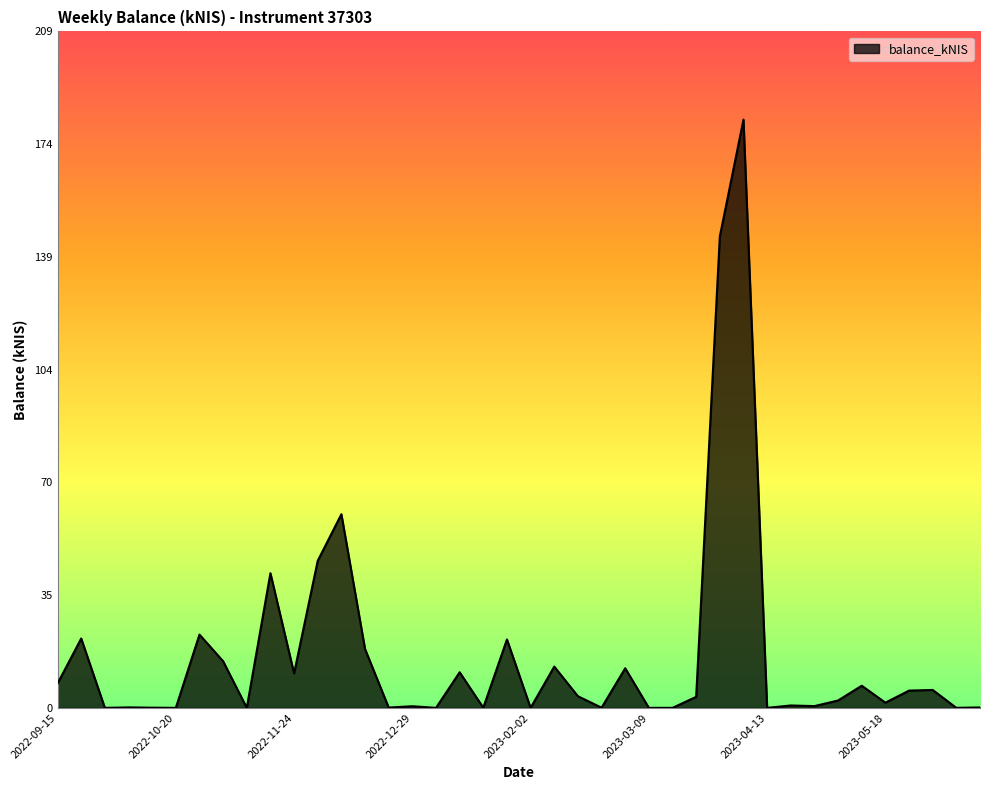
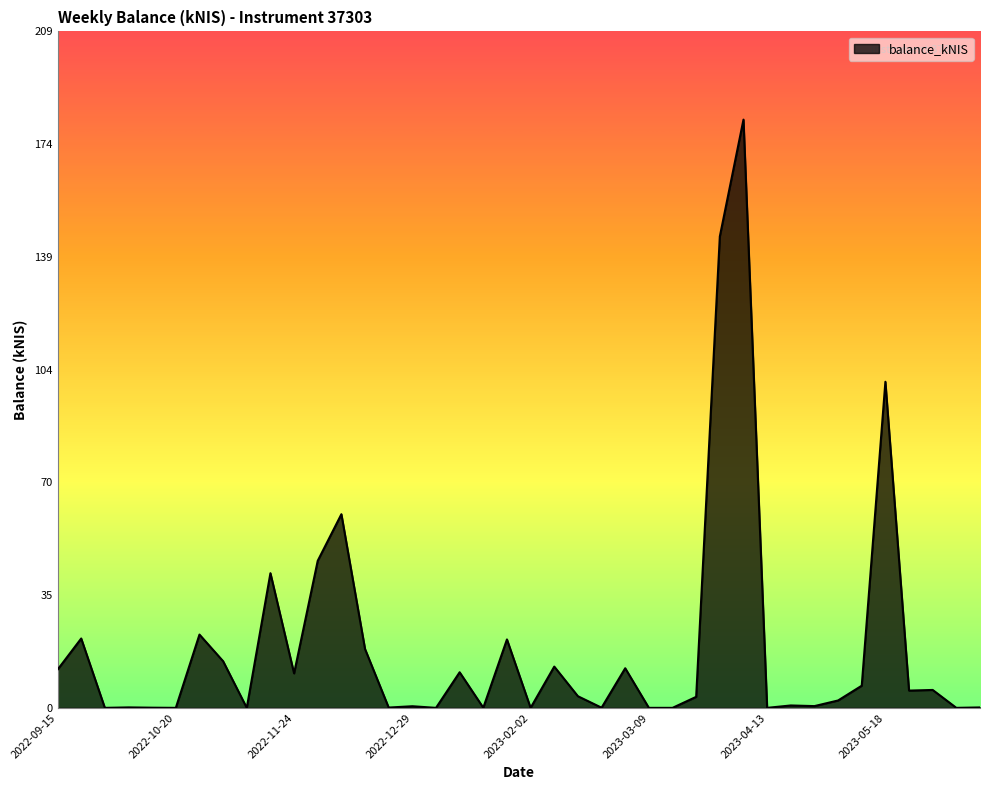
2022-09-15: 8 -> 12
2023-05-18: 2 -> 101
